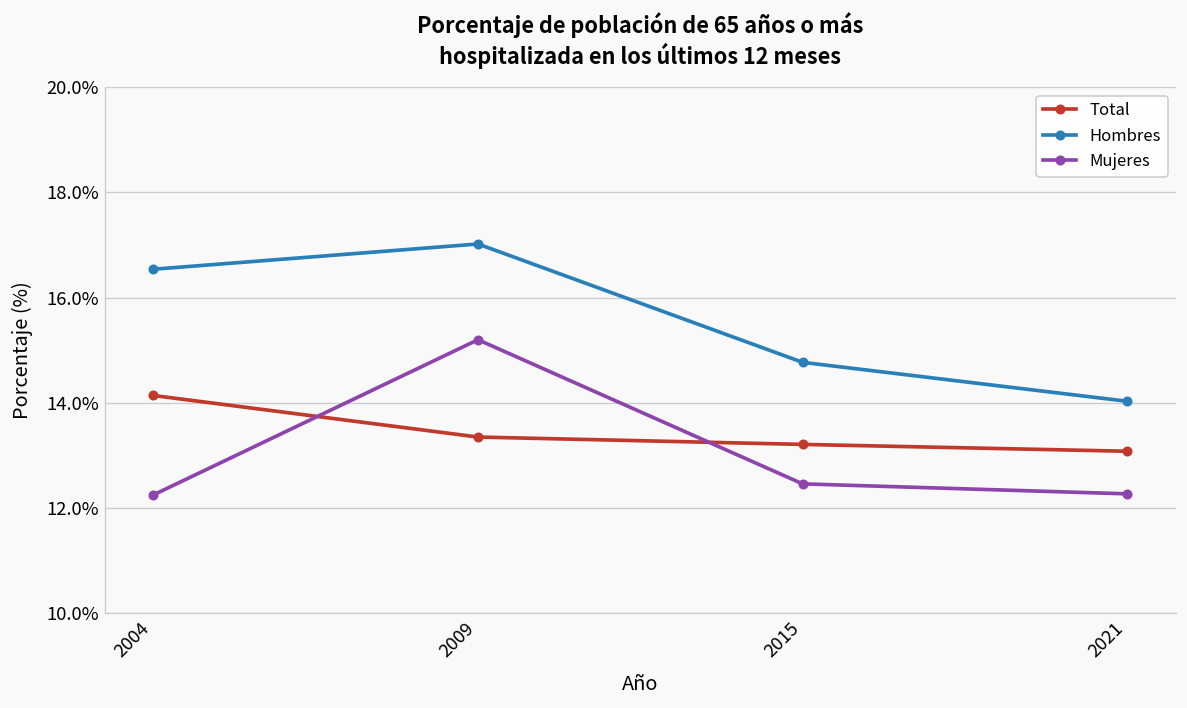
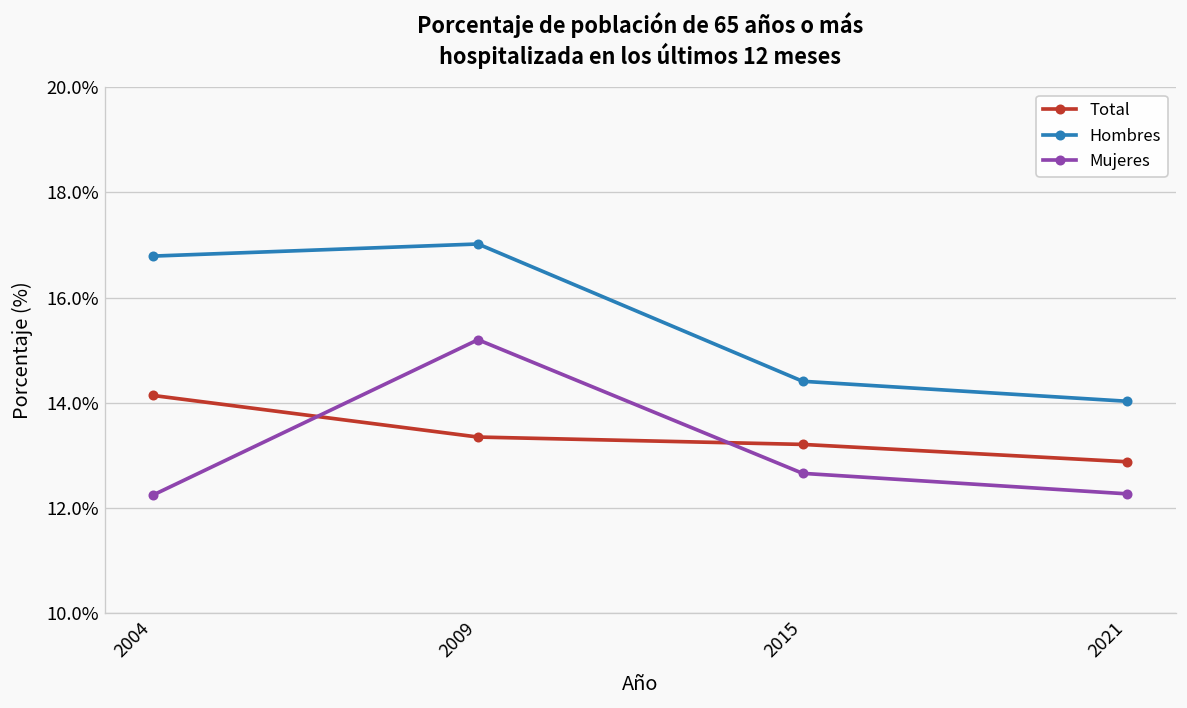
Hombres, 2004: 16.5% -> 16.8%
Hombres, 2015: 14.8% -> 14.4%
Mujeres, 2015: 12.5% -> 12.7%
Total, 2021: 13.1% -> 12.9%
